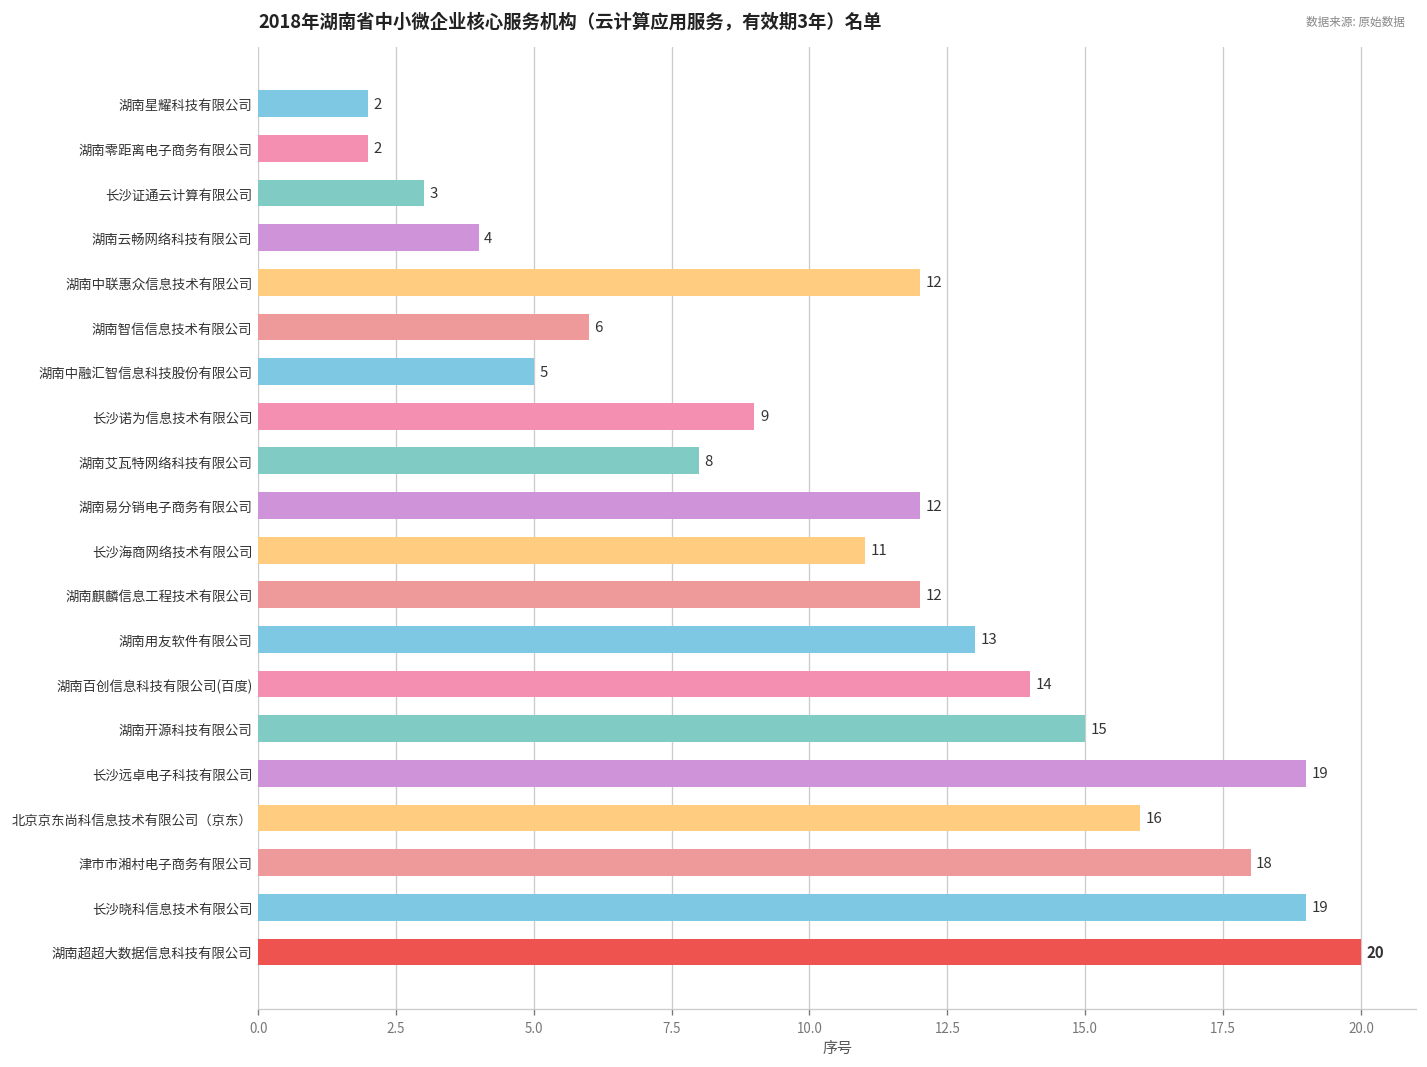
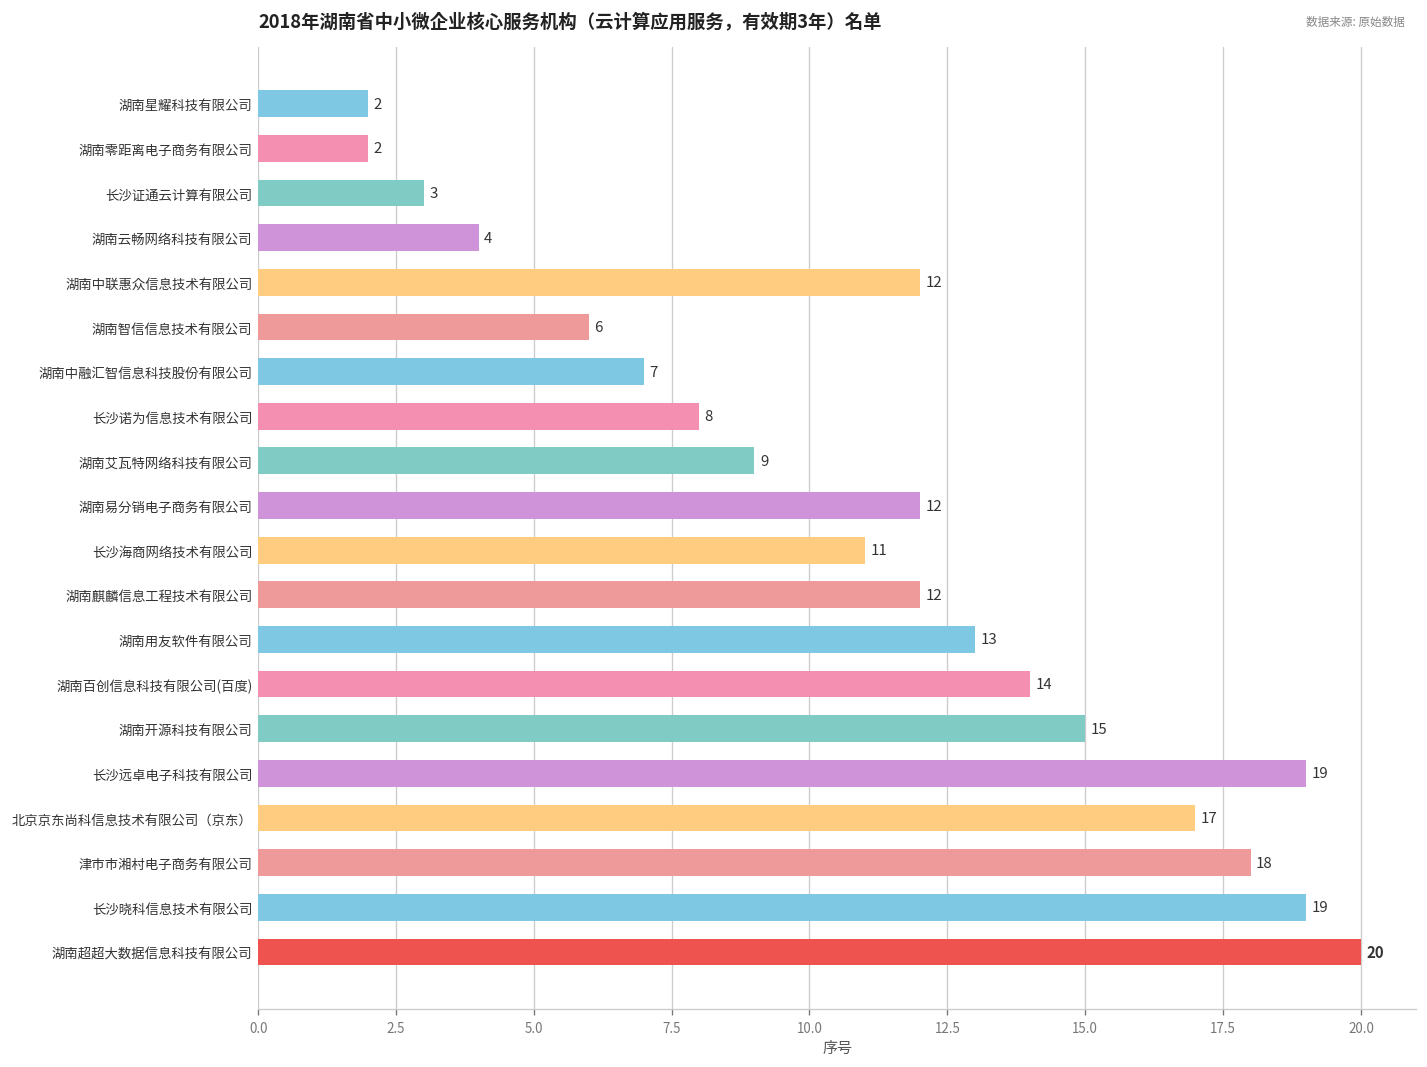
湖南中融汇智信息科技股份有限公司: 5 -> 7
长沙诺为信息技术有限公司: 9 -> 8
湖南艾瓦特网络科技有限公司: 8 -> 9
北京京东尚科信息技术有限公司（京东）: 16 -> 17
